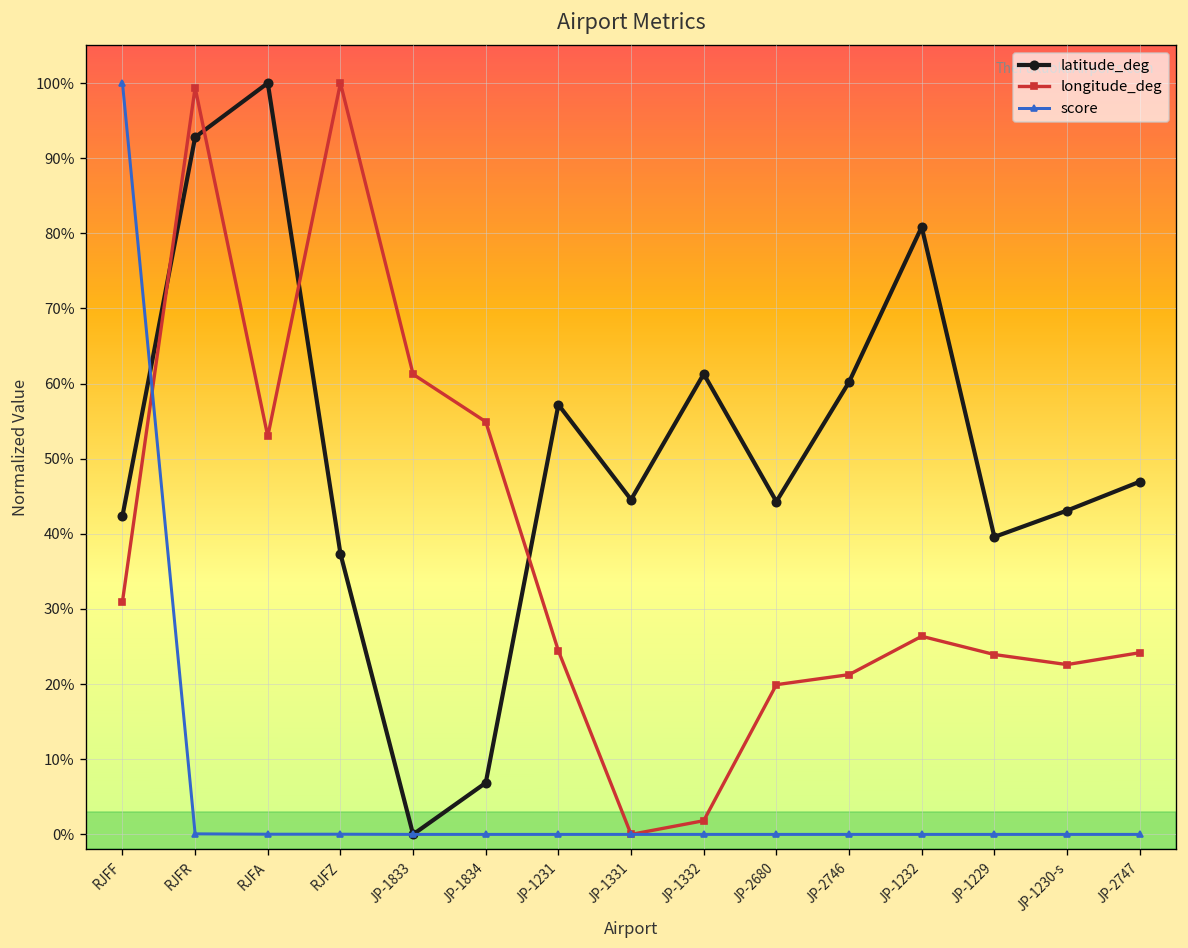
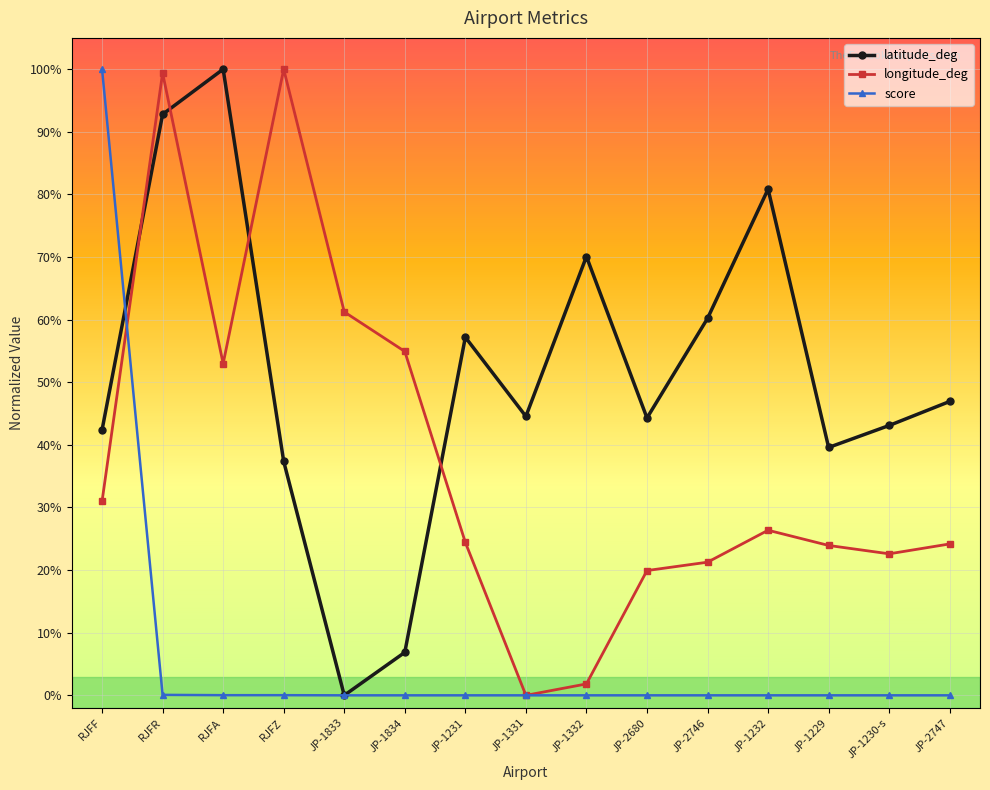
latitude_deg, JP-1332: 61% -> 70%
